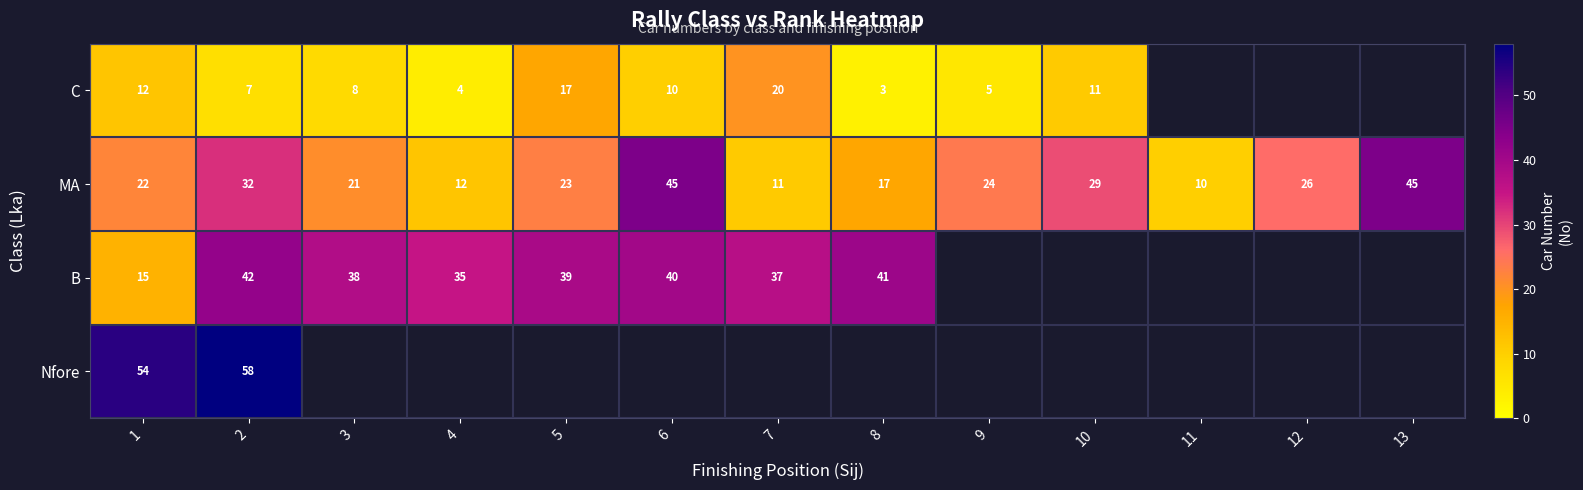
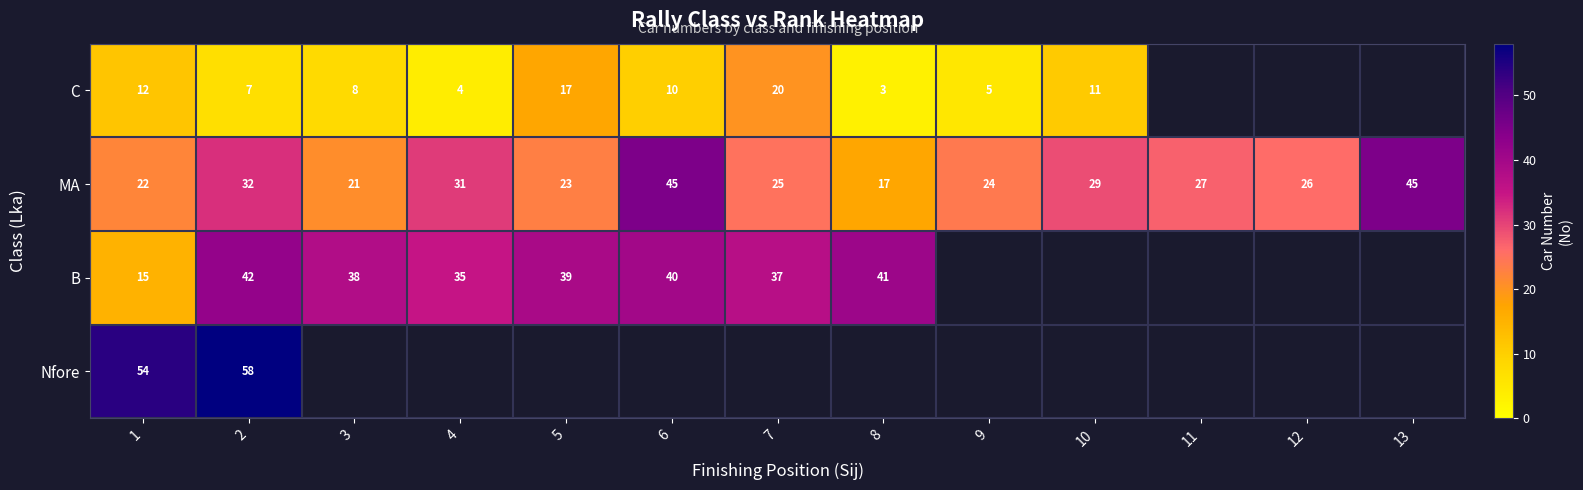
MA, 4: 12 -> 31
MA, 7: 11 -> 25
MA, 11: 10 -> 27
